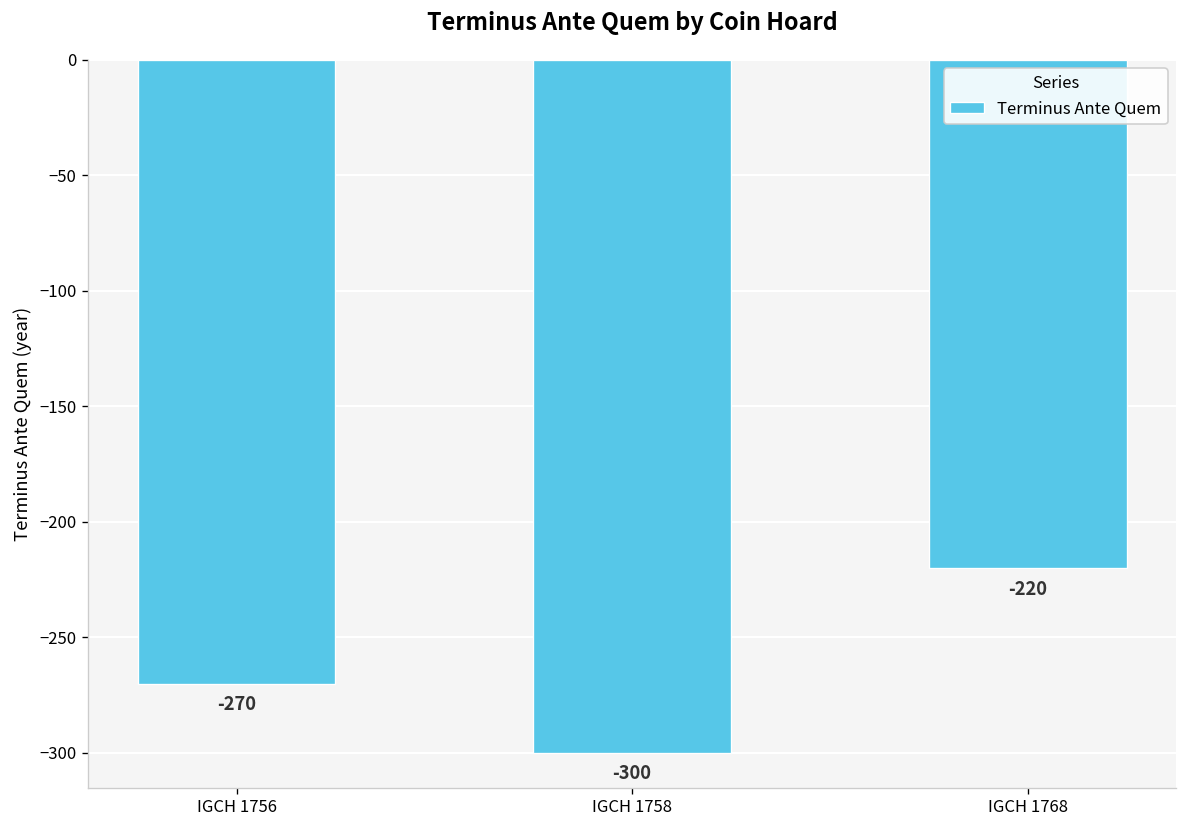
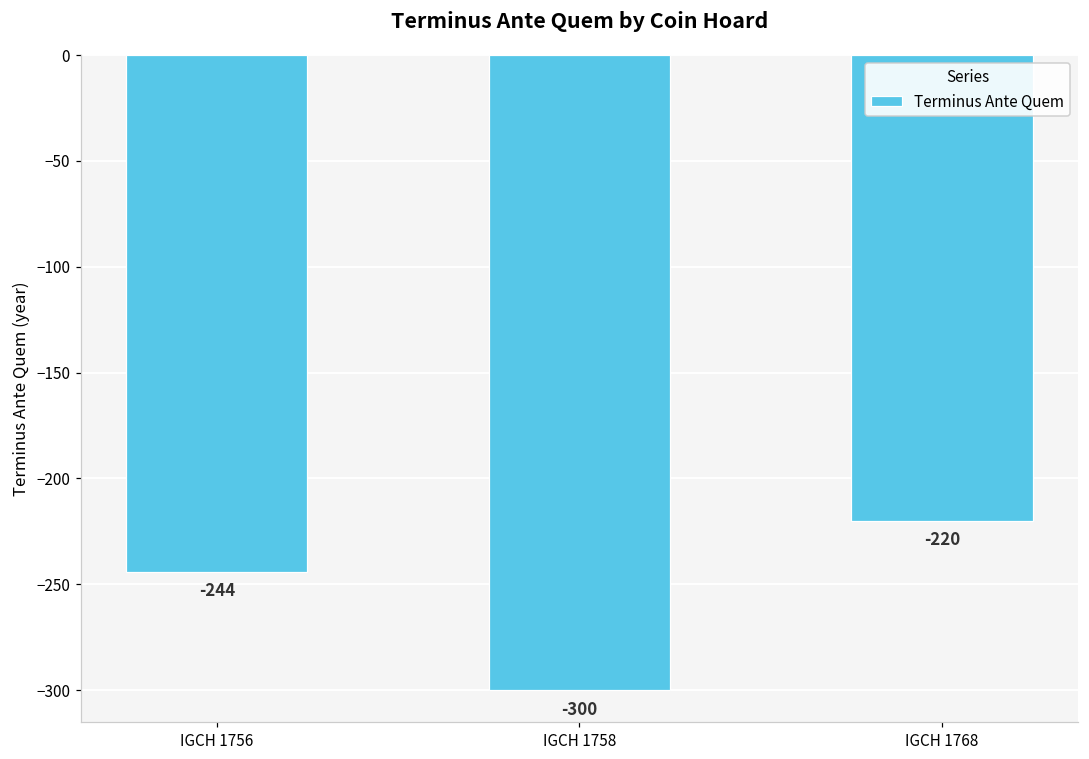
IGCH 1756: -270 -> -244
